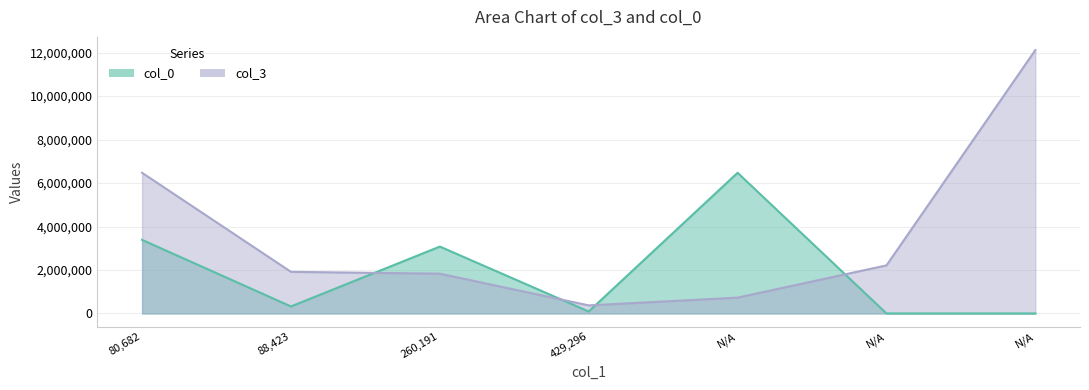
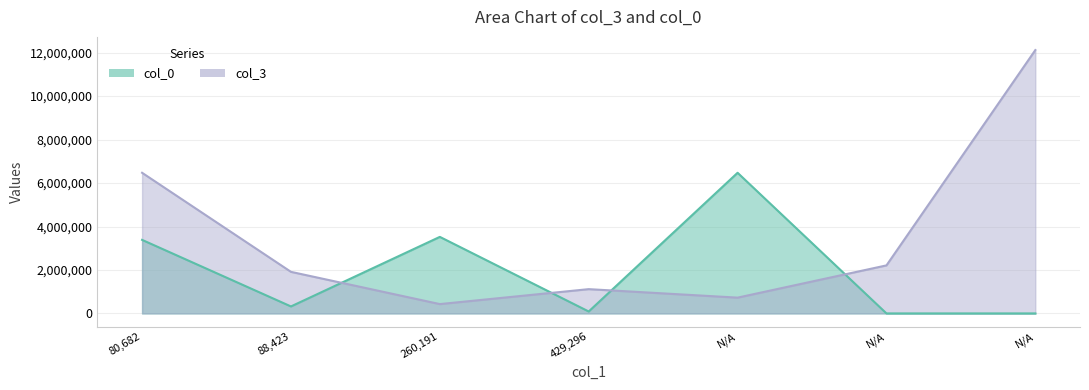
col_0, 260,191: 3,100,000 -> 3,500,000
col_3, 260,191: 1,800,000 -> 400,000
col_3, 429,296: 400,000 -> 1,100,000
